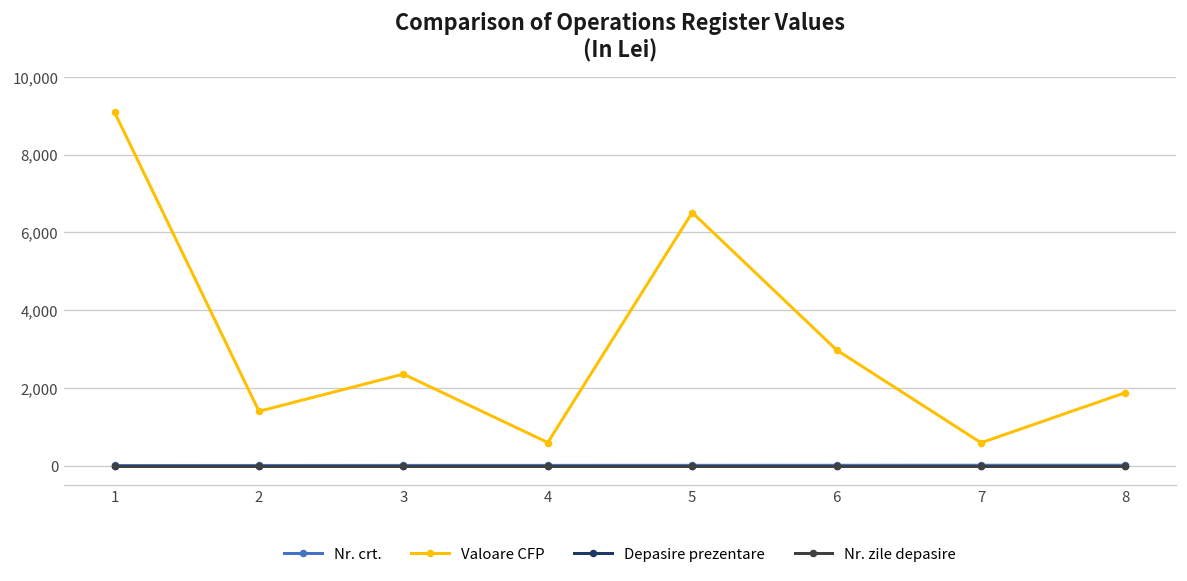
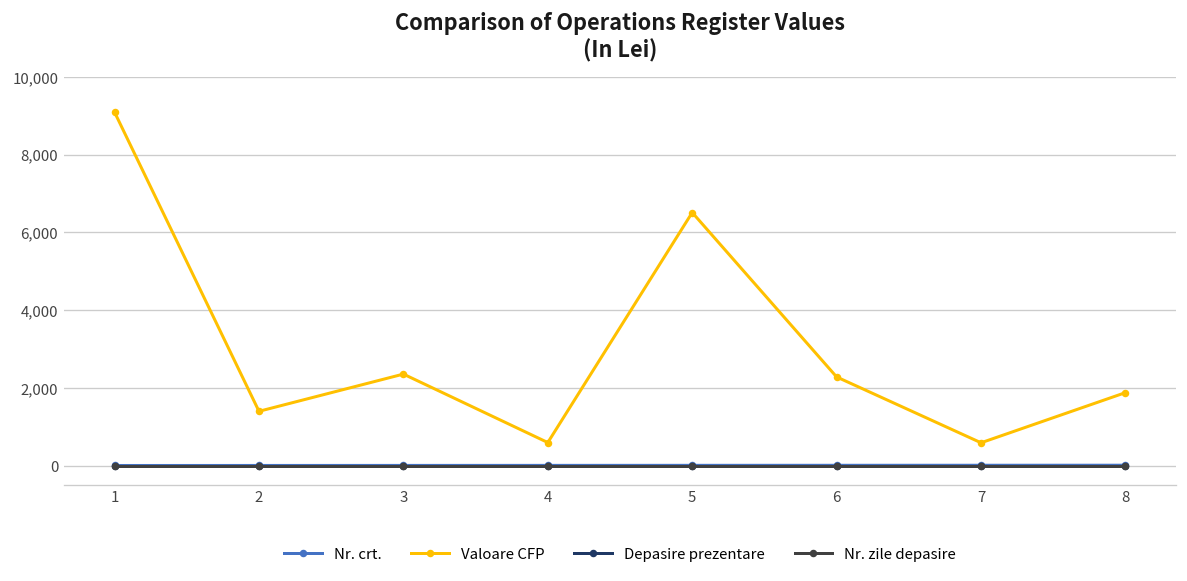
Valoare CFP, 6: 3,000 -> 2,300
